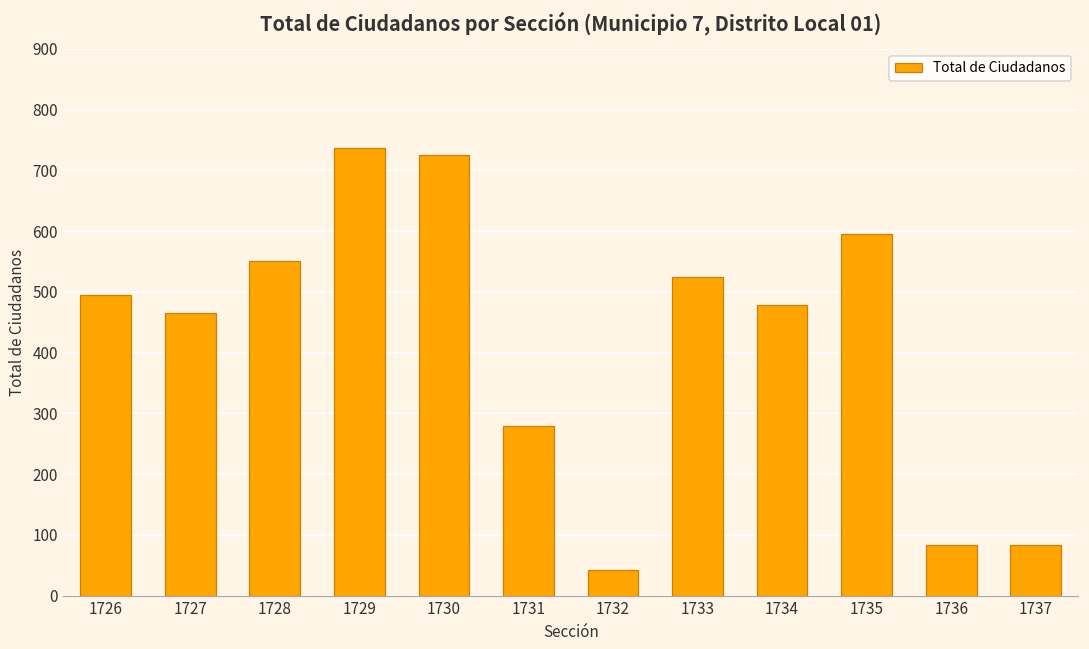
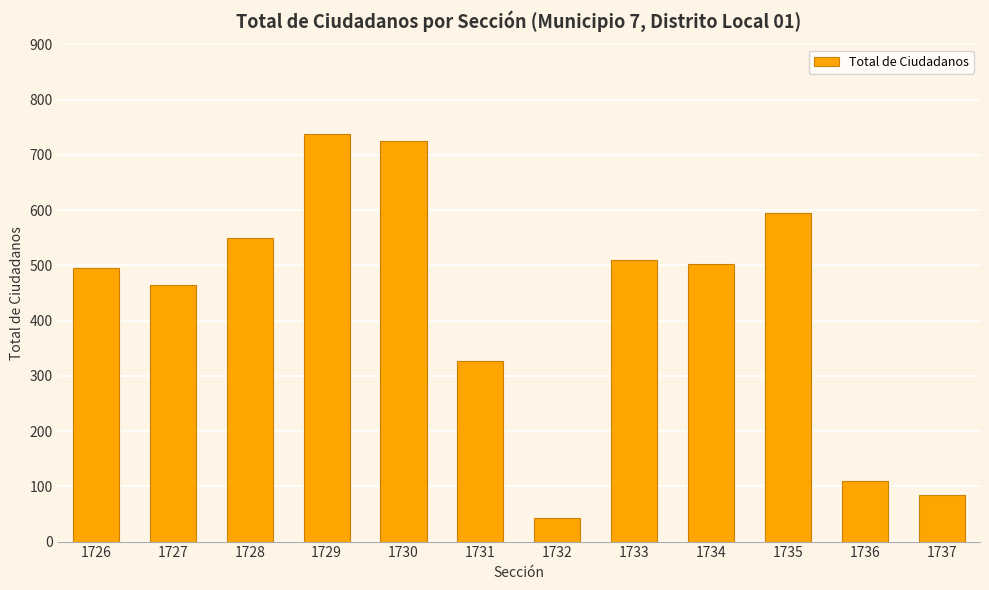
1731: 280 -> 330
1733: 530 -> 510
1734: 480 -> 500
1736: 80 -> 110
